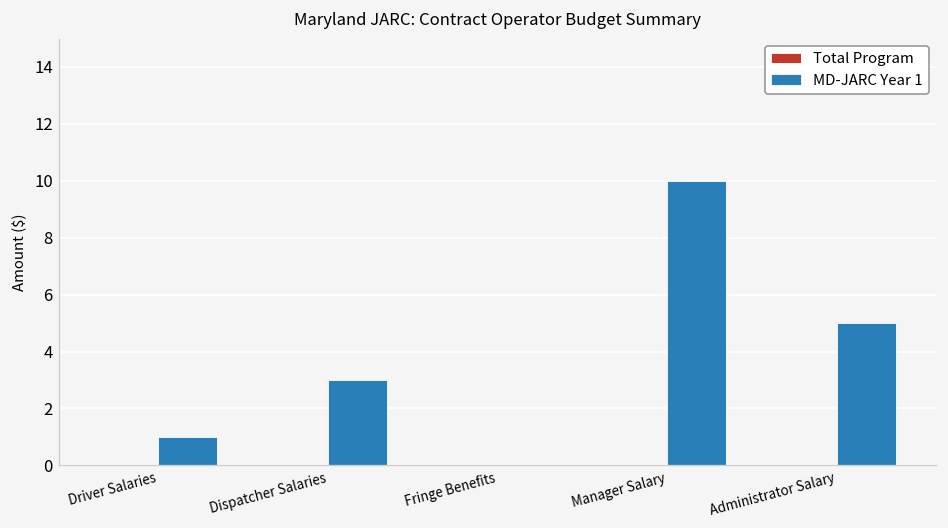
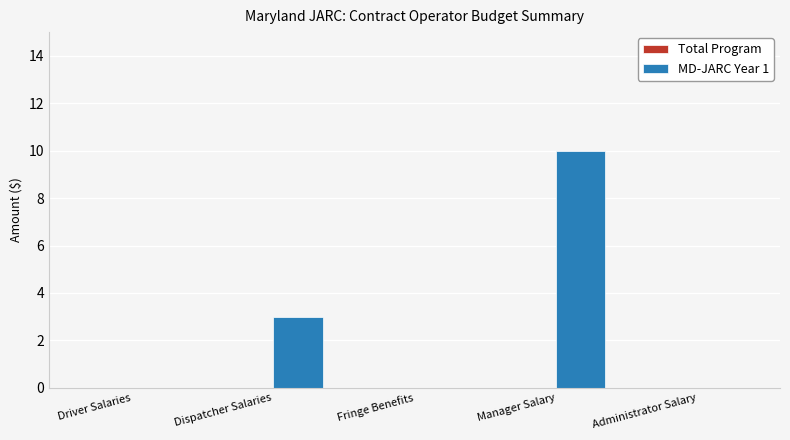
MD-JARC Year 1, Driver Salaries: 1 -> 0
MD-JARC Year 1, Administrator Salary: 5 -> 0
